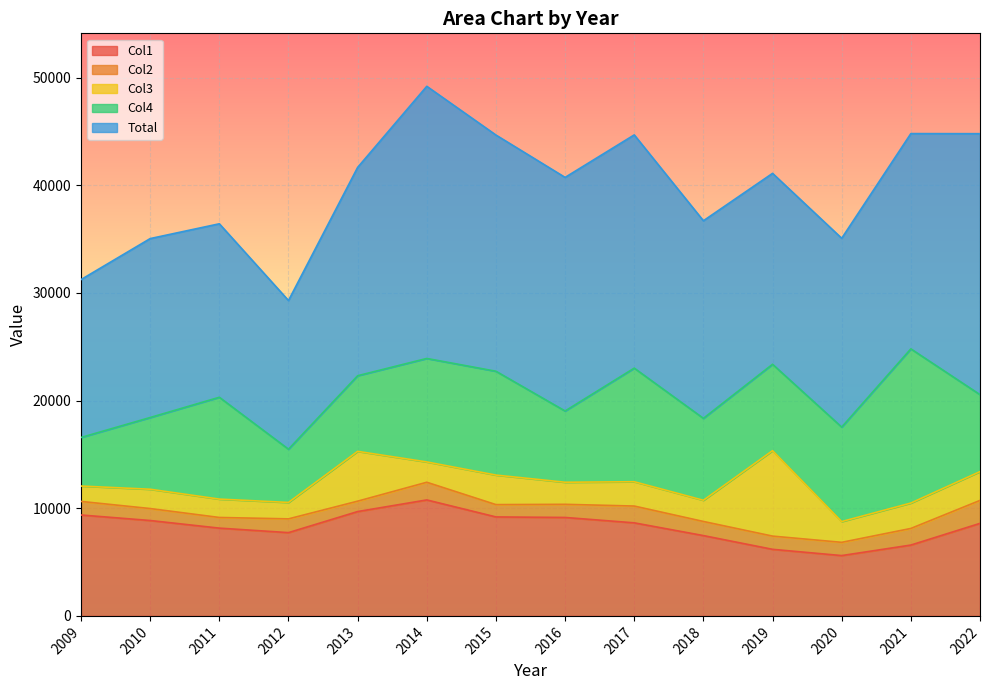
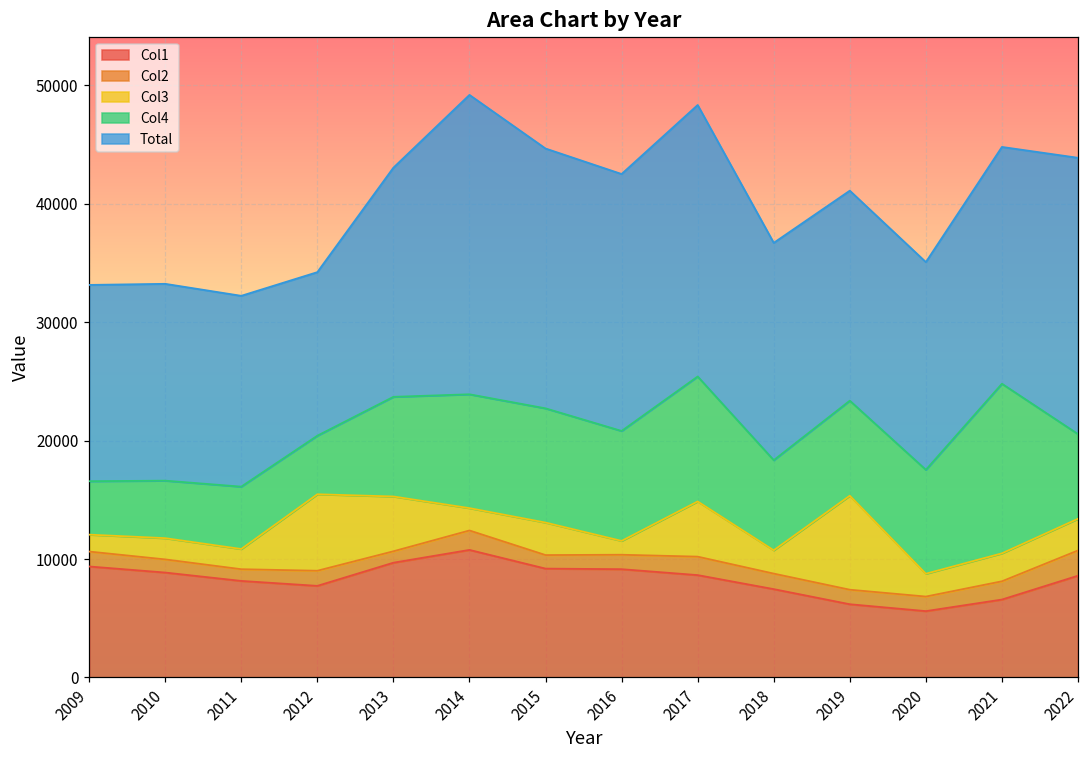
Total, 2009: 14700 -> 16600
Col4, 2010: 6700 -> 4900
Col4, 2011: 9500 -> 5300
Col3, 2012: 1500 -> 6500
Col4, 2013: 7000 -> 8400
Col3, 2016: 2100 -> 1200
Col4, 2016: 6600 -> 9300
Col3, 2017: 2300 -> 4700
Total, 2017: 21700 -> 22900
Total, 2022: 24200 -> 23300
